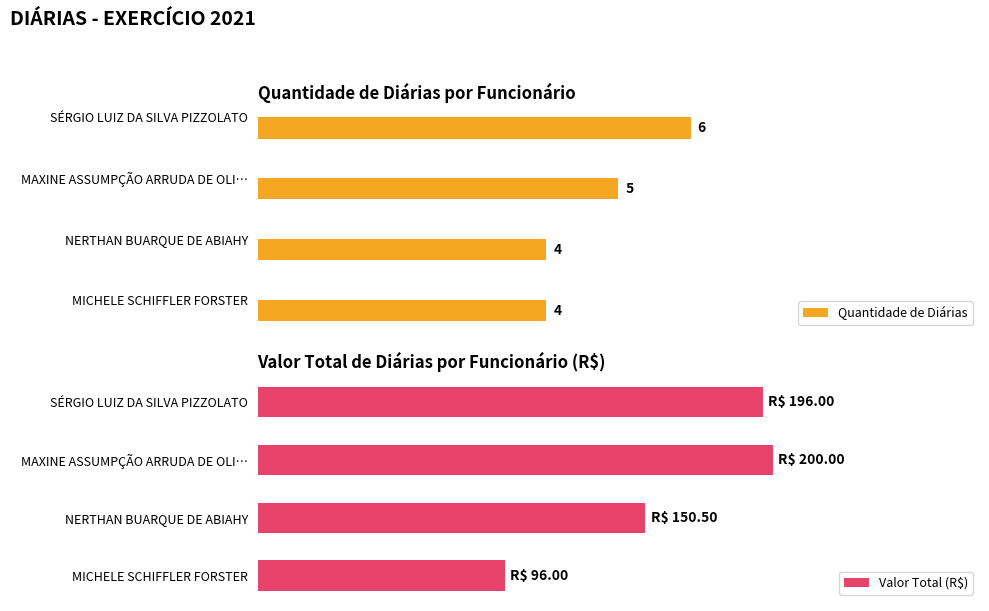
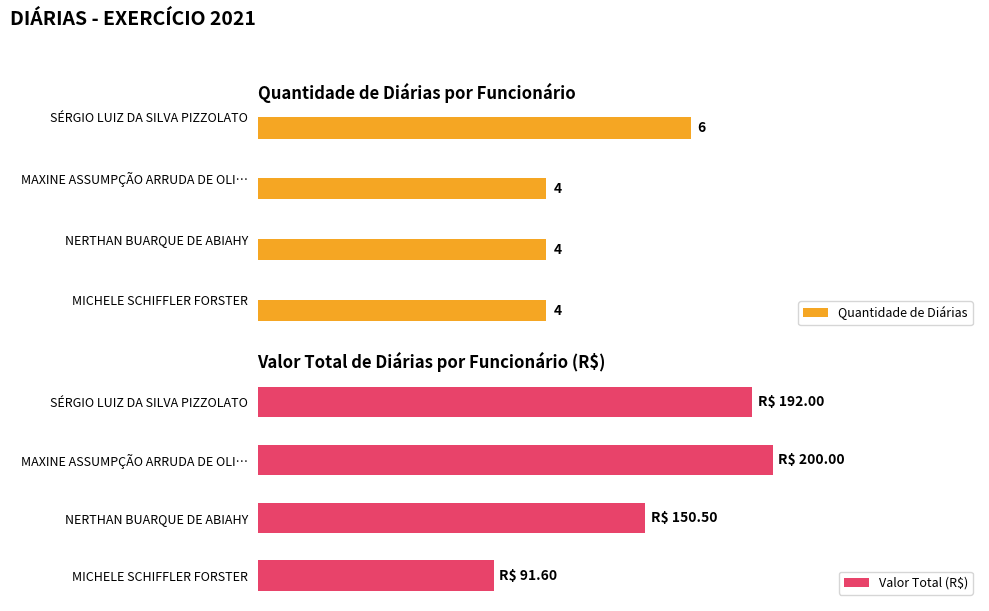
Quantidade de Diárias por Funcionário, MAXINE ASSUMPÇÃO ARRUDA DE OLI…: 5 -> 4
Valor Total de Diárias por Funcionário (R$), SÉRGIO LUIZ DA SILVA PIZZOLATO: 196.00 -> 192.00
Valor Total de Diárias por Funcionário (R$), MICHELE SCHIFFLER FORSTER: 96.00 -> 91.60
